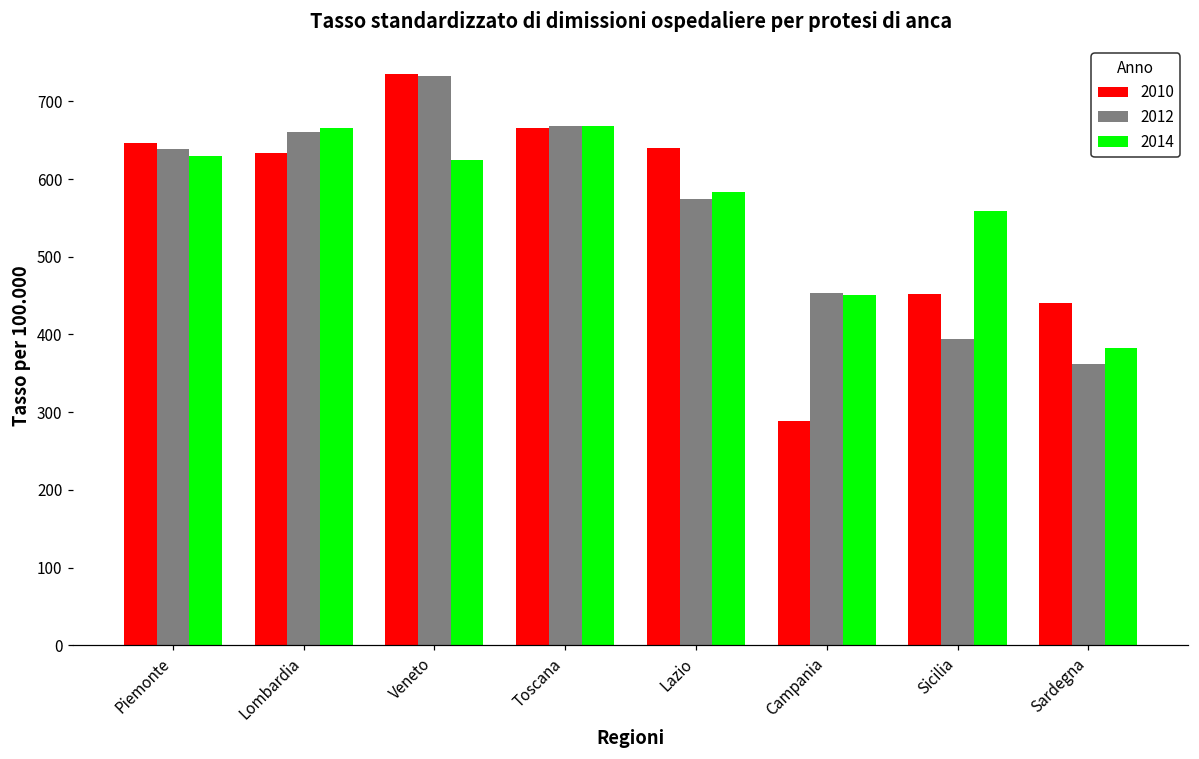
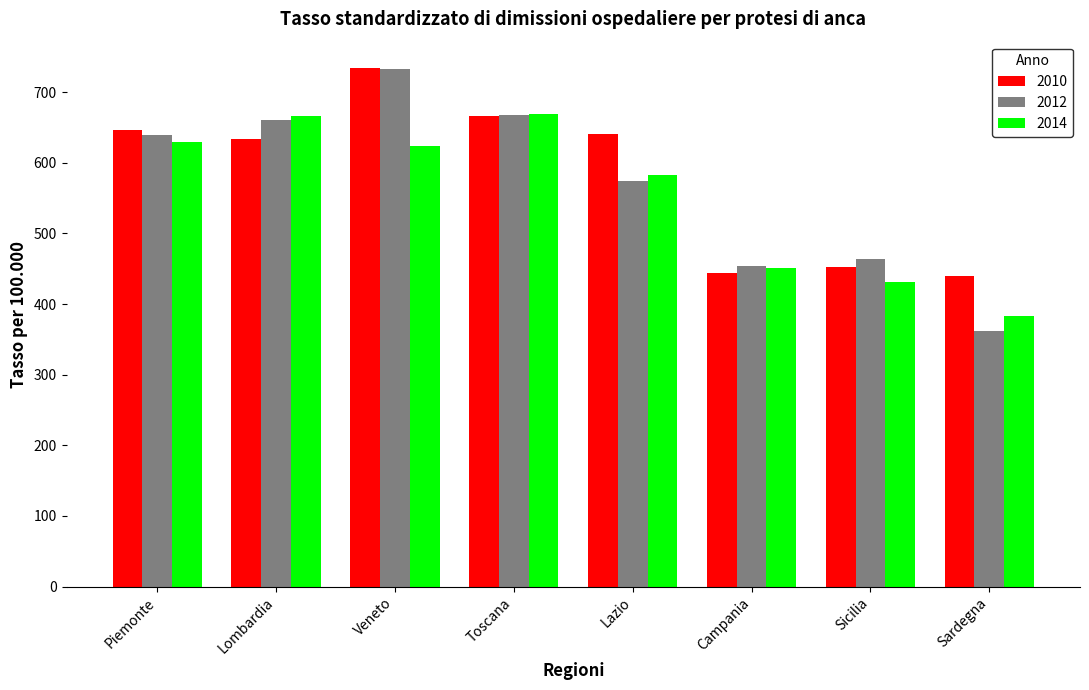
2010, Campania: 290 -> 440
2012, Sicilia: 390 -> 460
2014, Sicilia: 560 -> 430
